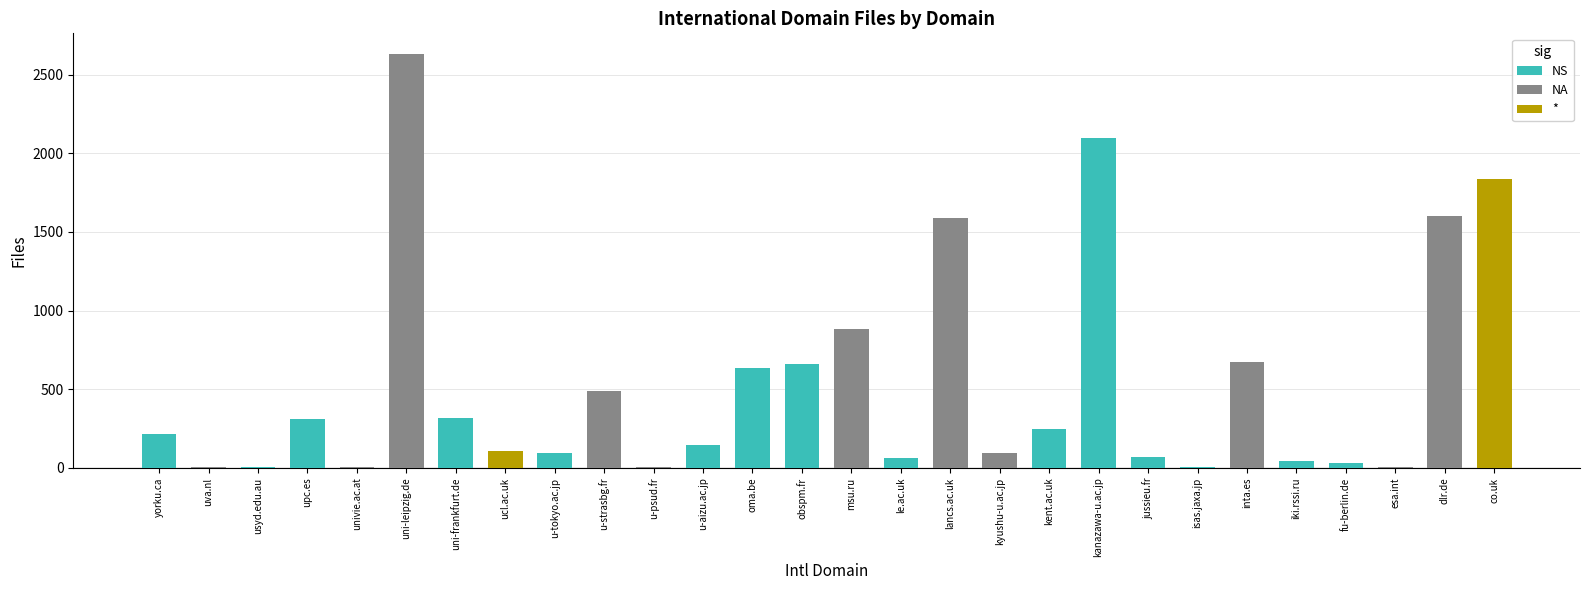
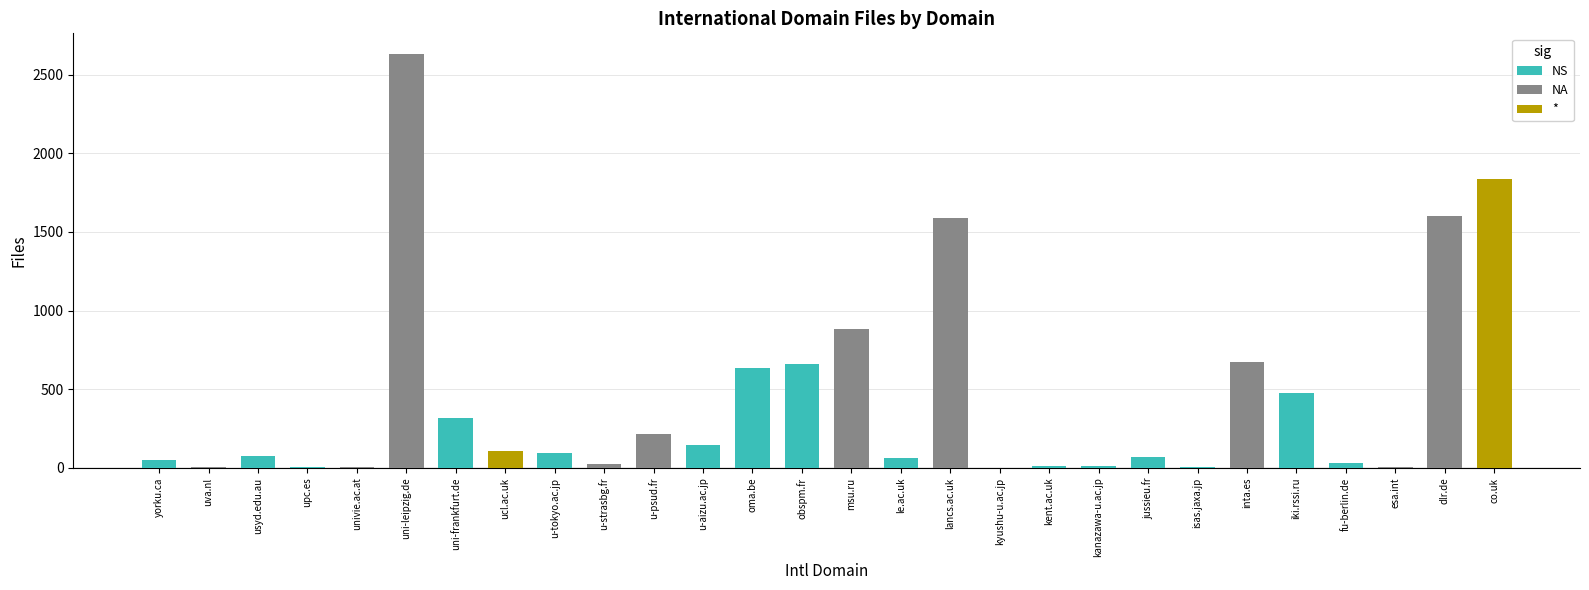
yorku.ca: 220 -> 50
usyd.edu.au: 10 -> 70
upc.es: 310 -> 0
u-strasbg.fr: 490 -> 20
u-psud.fr: 10 -> 210
kyushu-u.ac.jp: 100 -> 0
kent.ac.uk: 240 -> 10
kanazawa-u.ac.jp: 2100 -> 10
iki.rssi.ru: 40 -> 480
